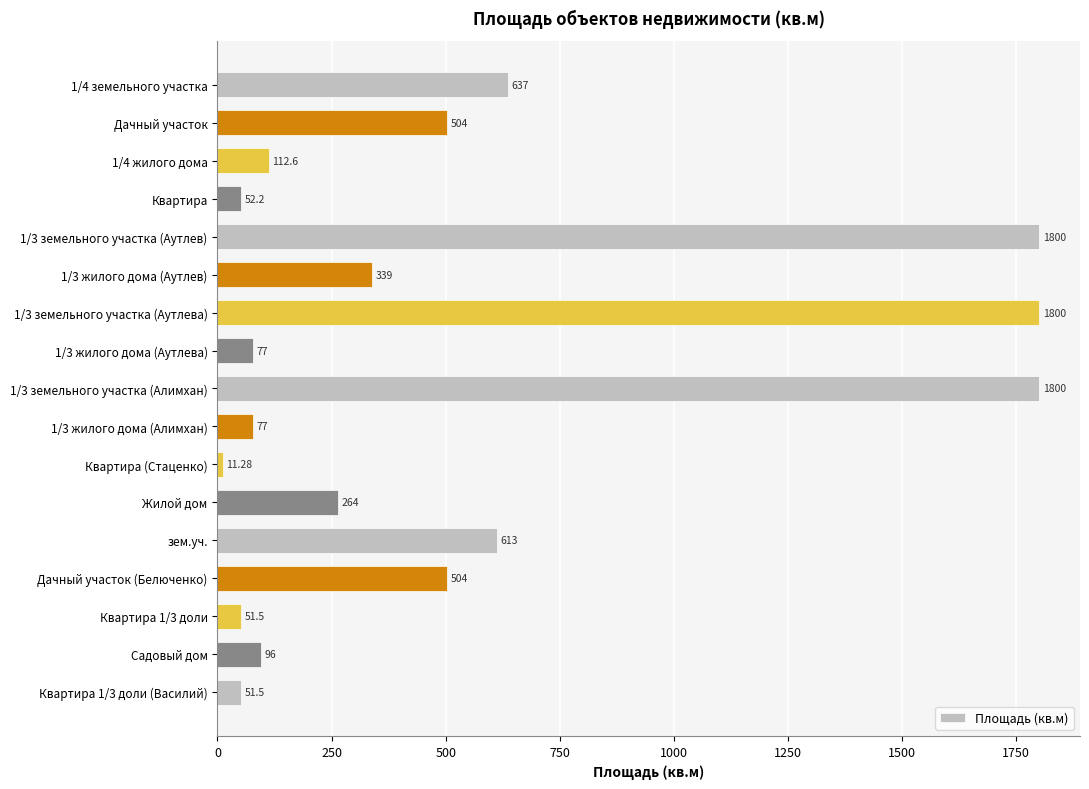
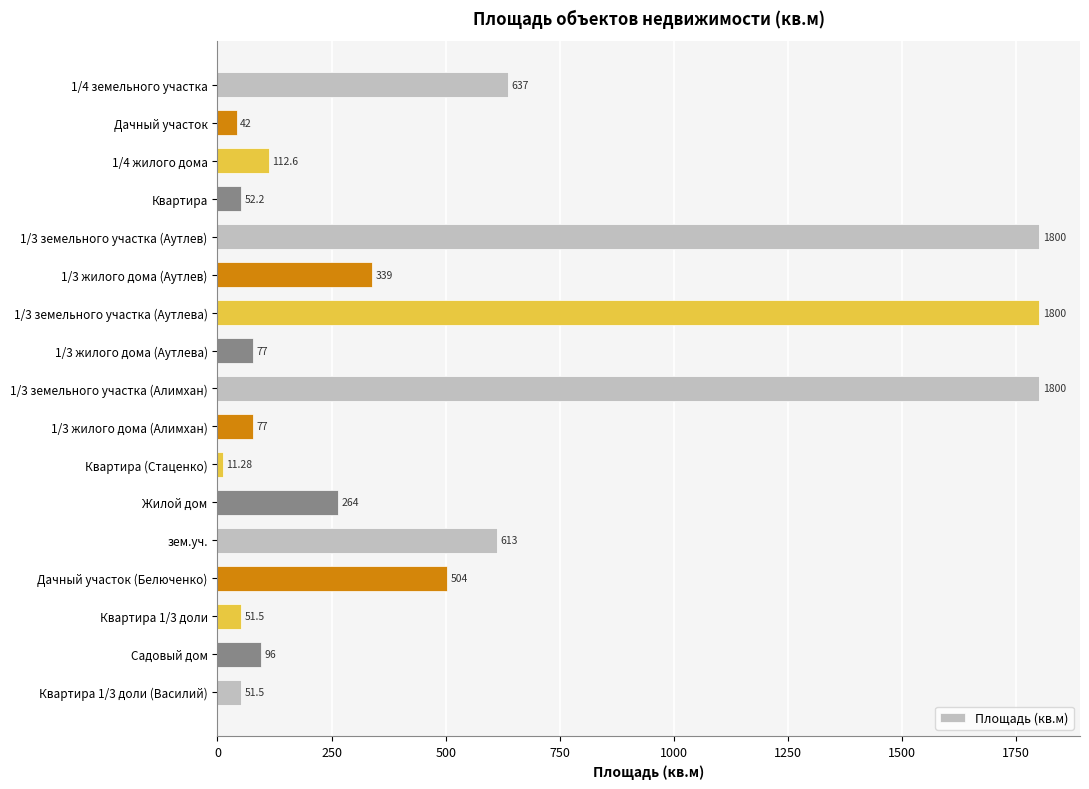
Дачный участок: 504 -> 42
